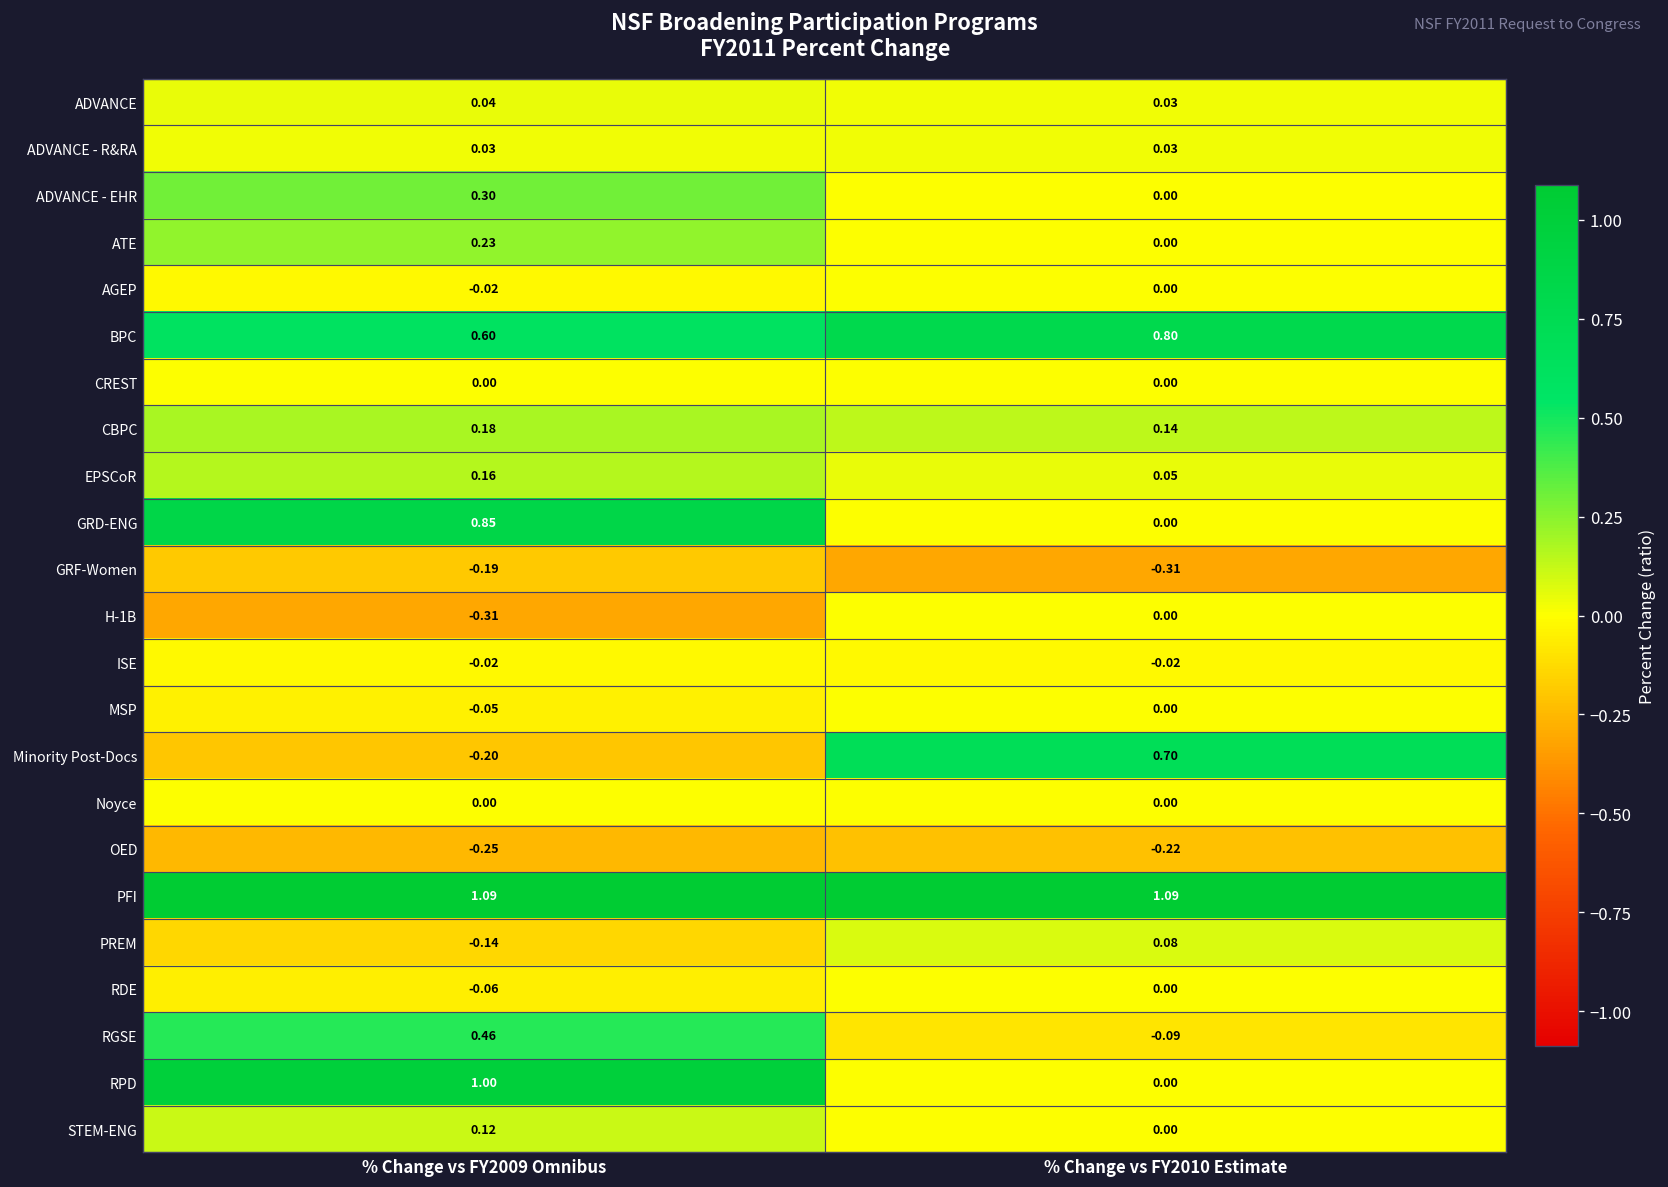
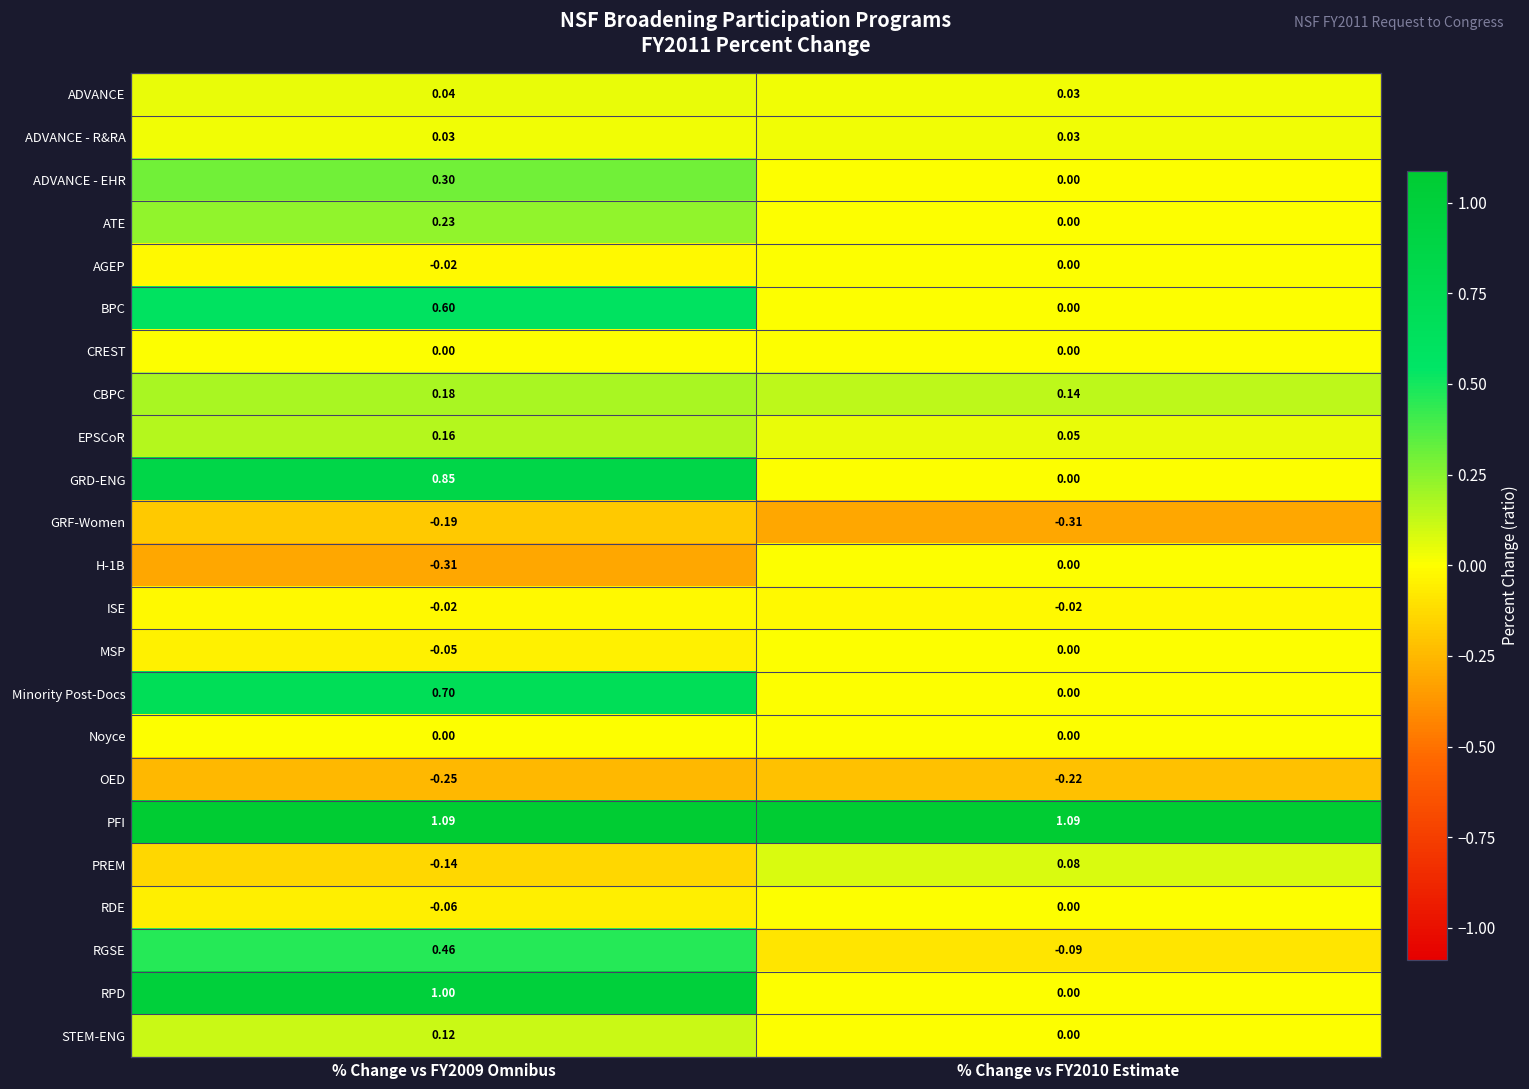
BPC, % Change vs FY2010 Estimate: 0.80 -> 0.00
Minority Post-Docs, % Change vs FY2009 Omnibus: -0.20 -> 0.70
Minority Post-Docs, % Change vs FY2010 Estimate: 0.70 -> 0.00
